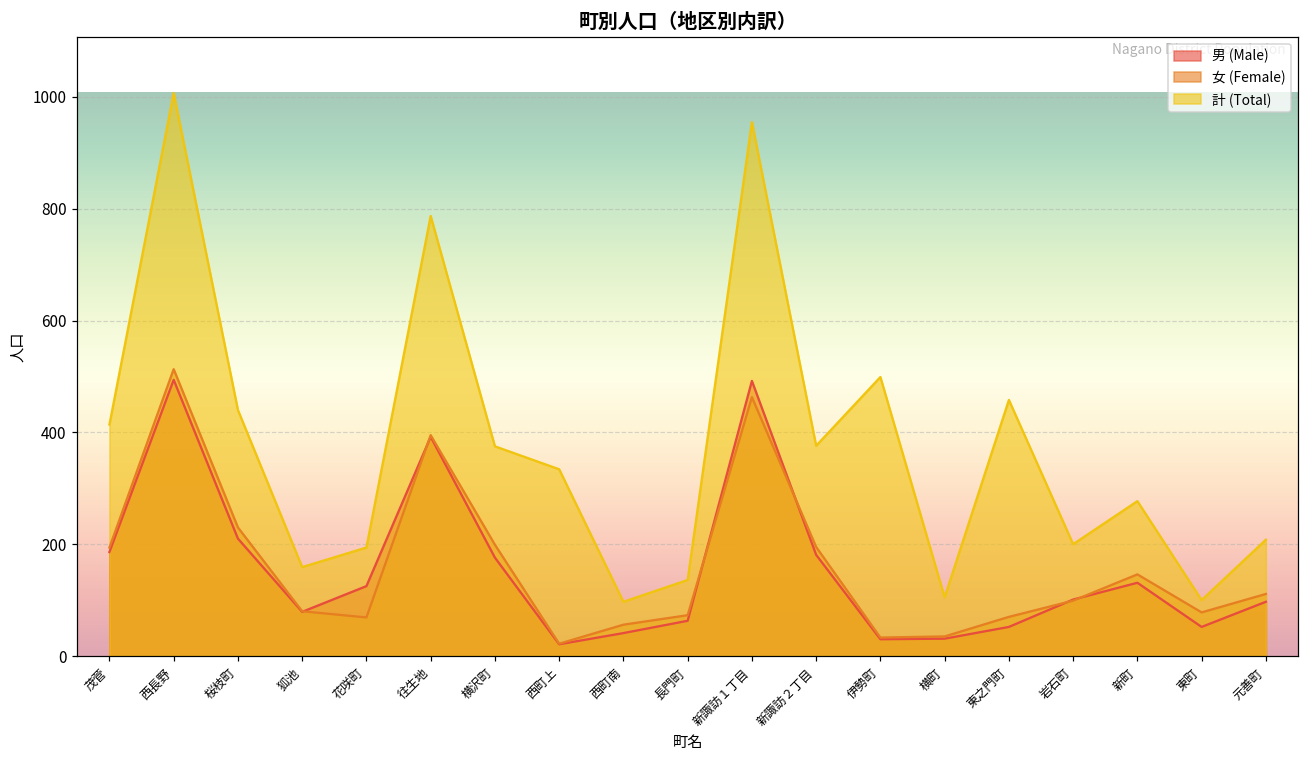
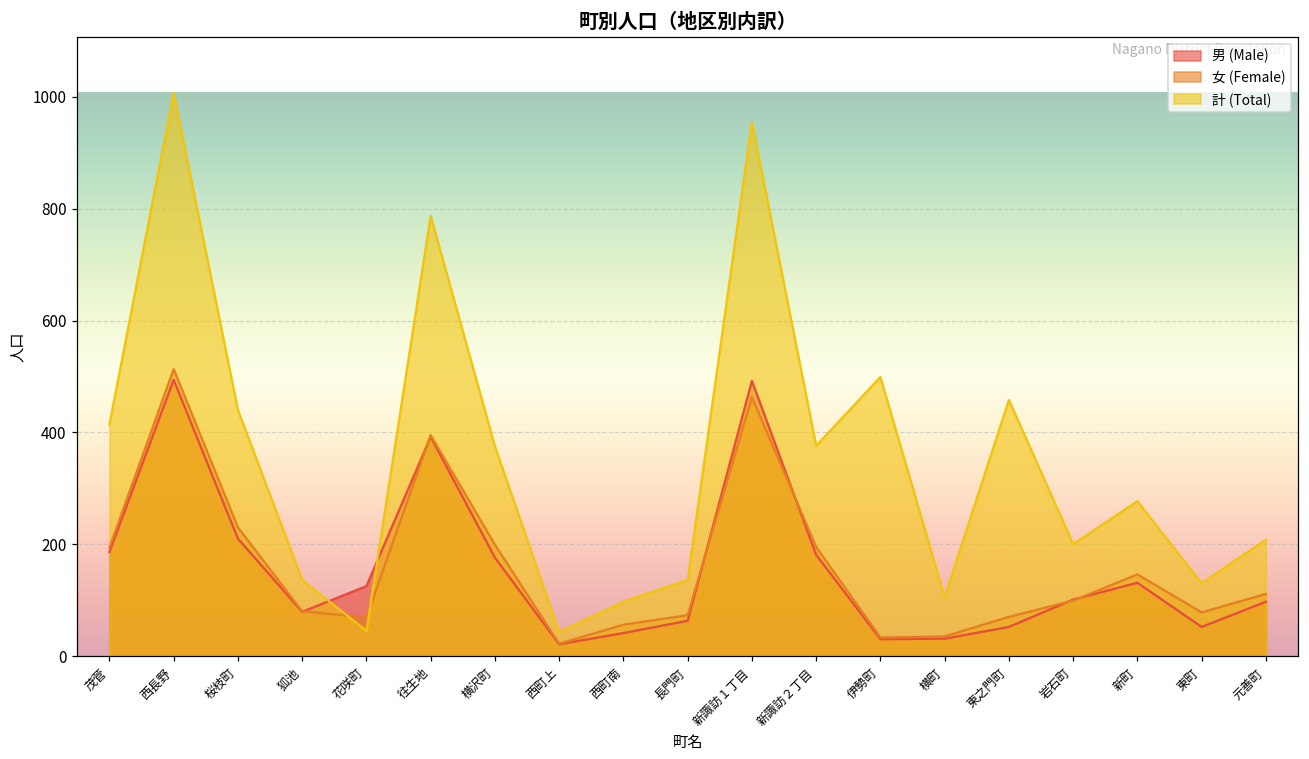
計 (Total), 狐池: 160 -> 140
計 (Total), 花咲町: 190 -> 50
計 (Total), 西町上: 330 -> 40
計 (Total), 東町: 100 -> 130
